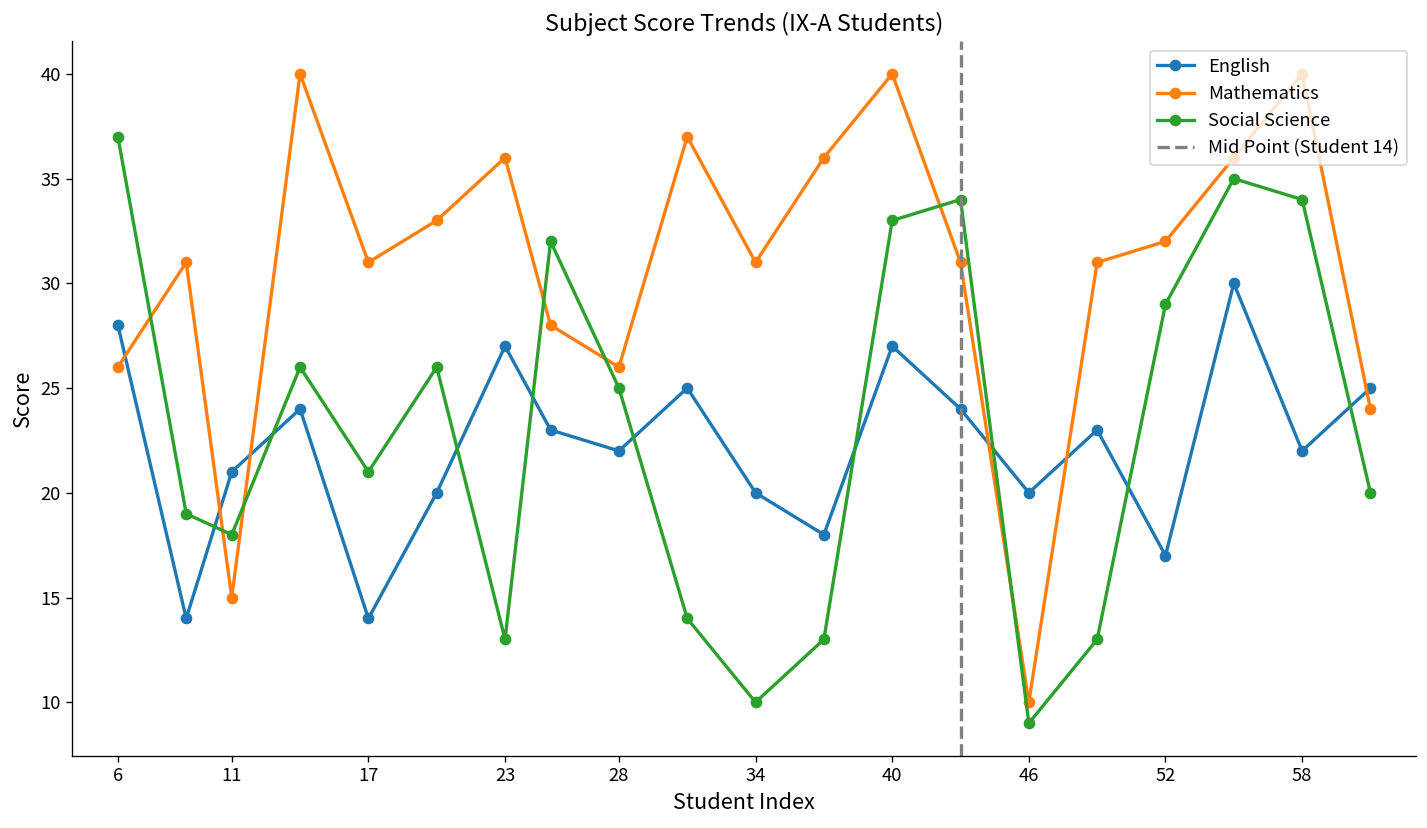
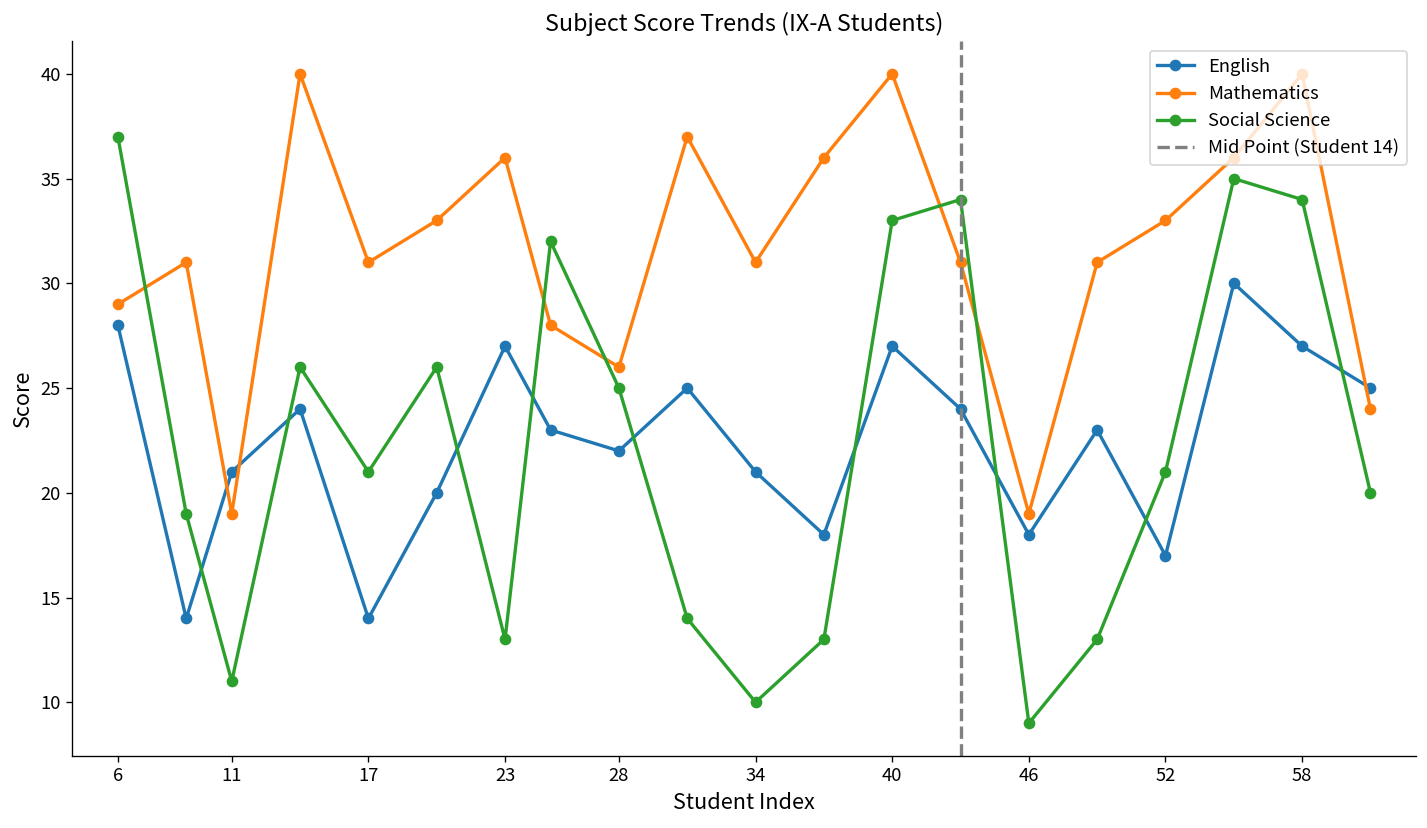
Mathematics, 6: 26 -> 29
Mathematics, 11: 15 -> 19
Social Science, 11: 18 -> 11
English, 34: 20 -> 21
English, 46: 20 -> 18
Mathematics, 46: 10 -> 19
Mathematics, 52: 32 -> 33
Social Science, 52: 29 -> 21
English, 58: 22 -> 27
